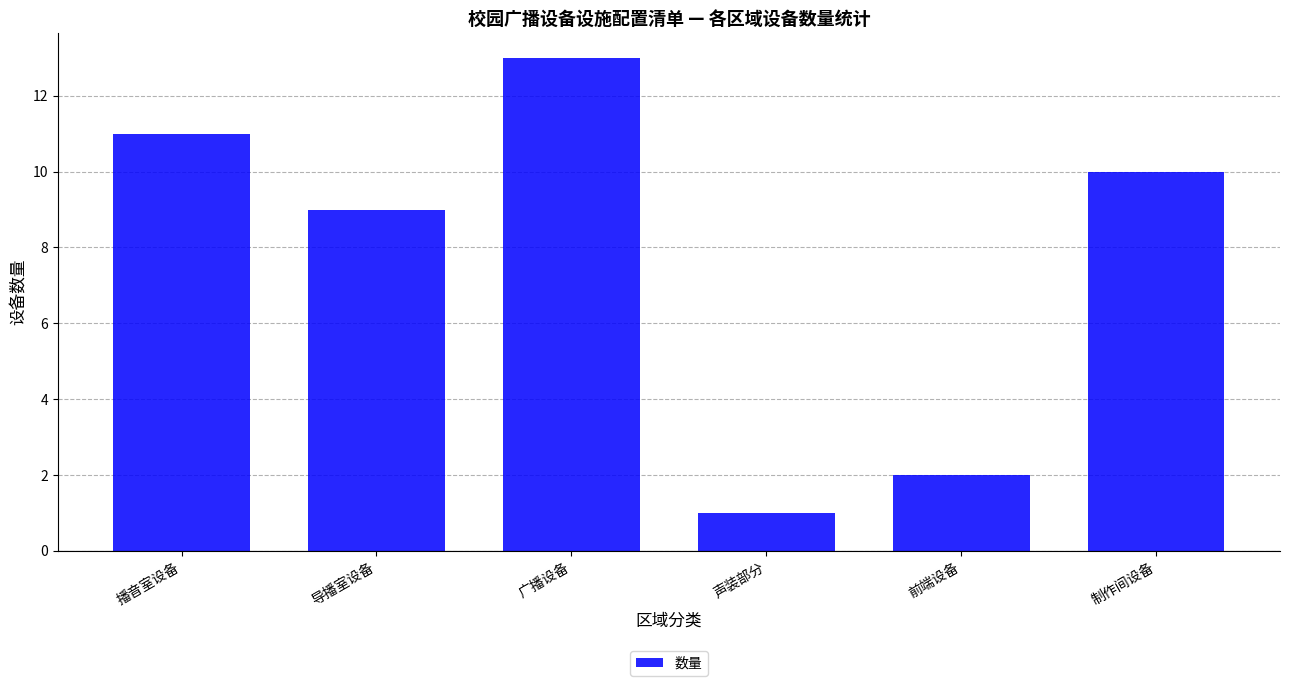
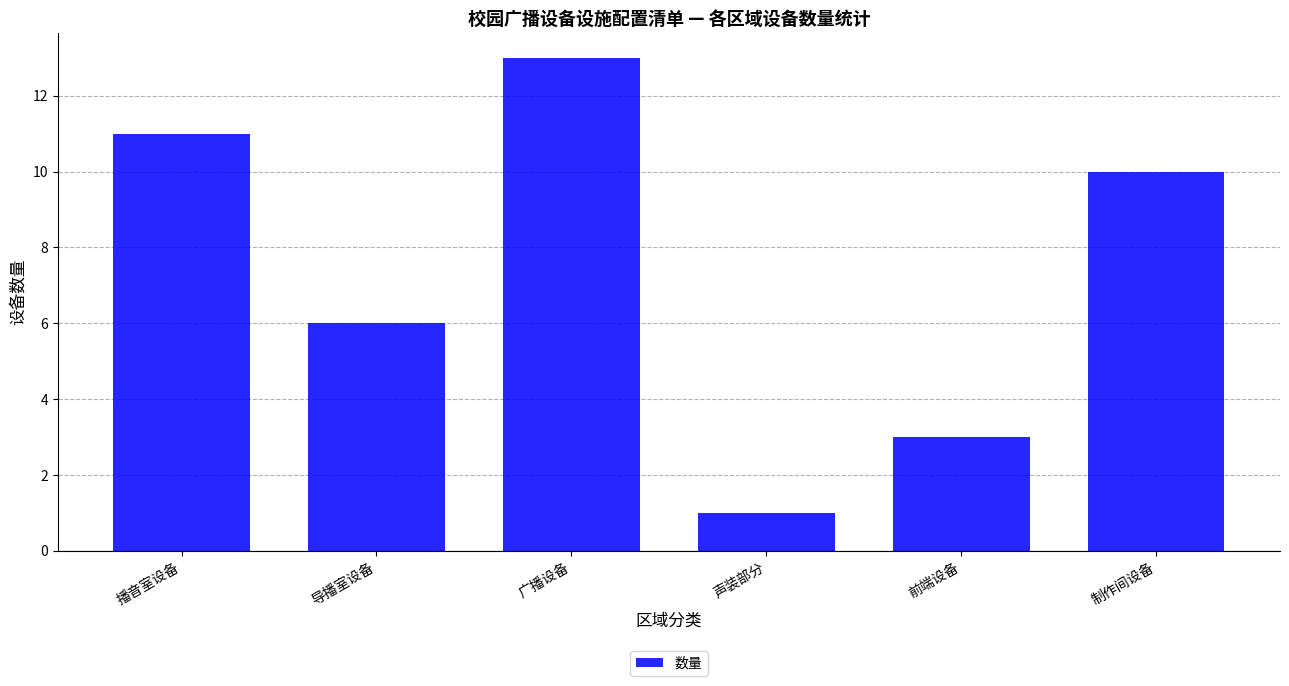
导播室设备: 9 -> 6
前端设备: 2 -> 3
